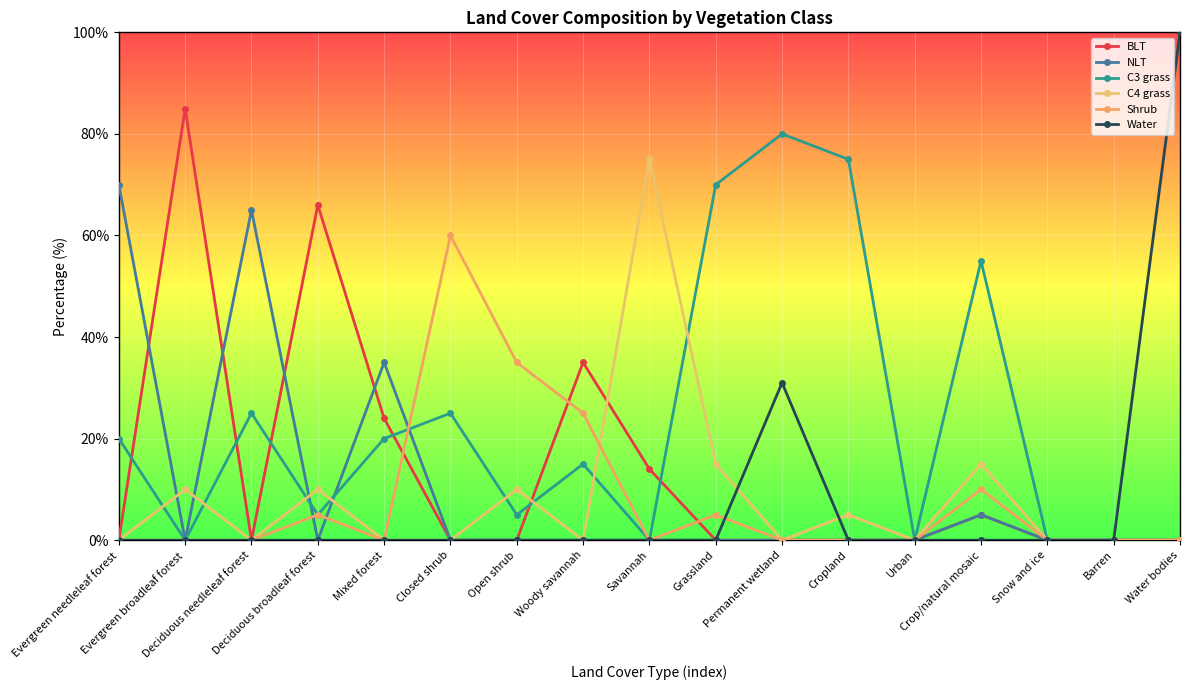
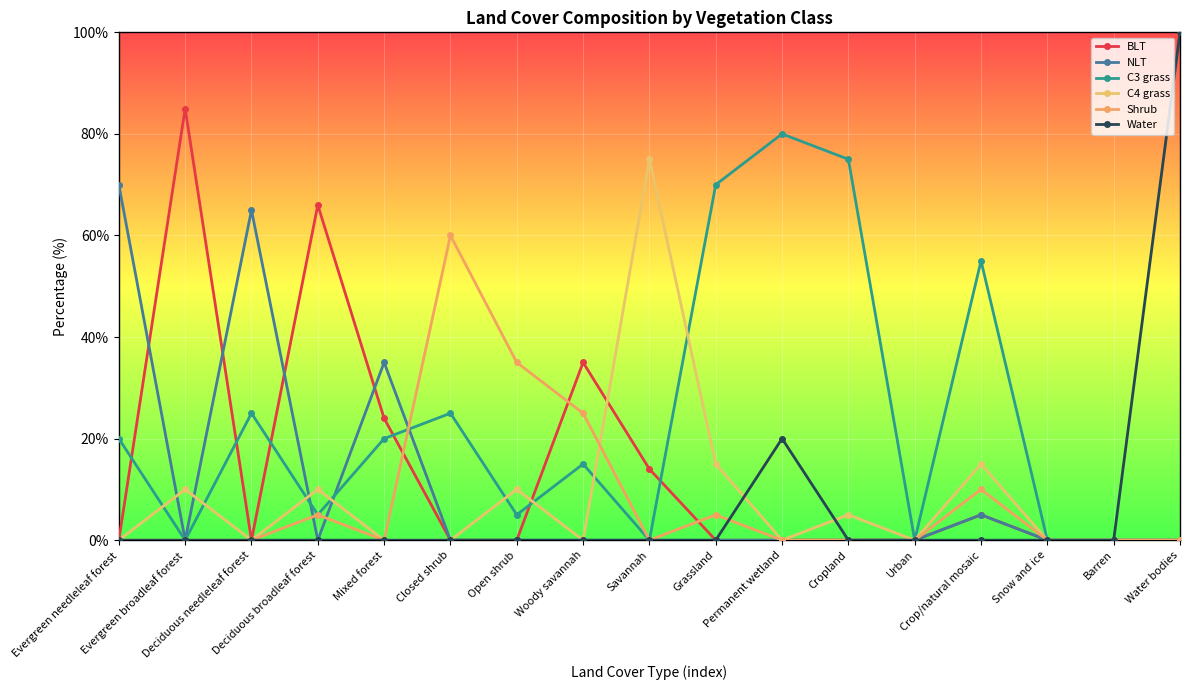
Water, Permanent wetland: 31% -> 20%
